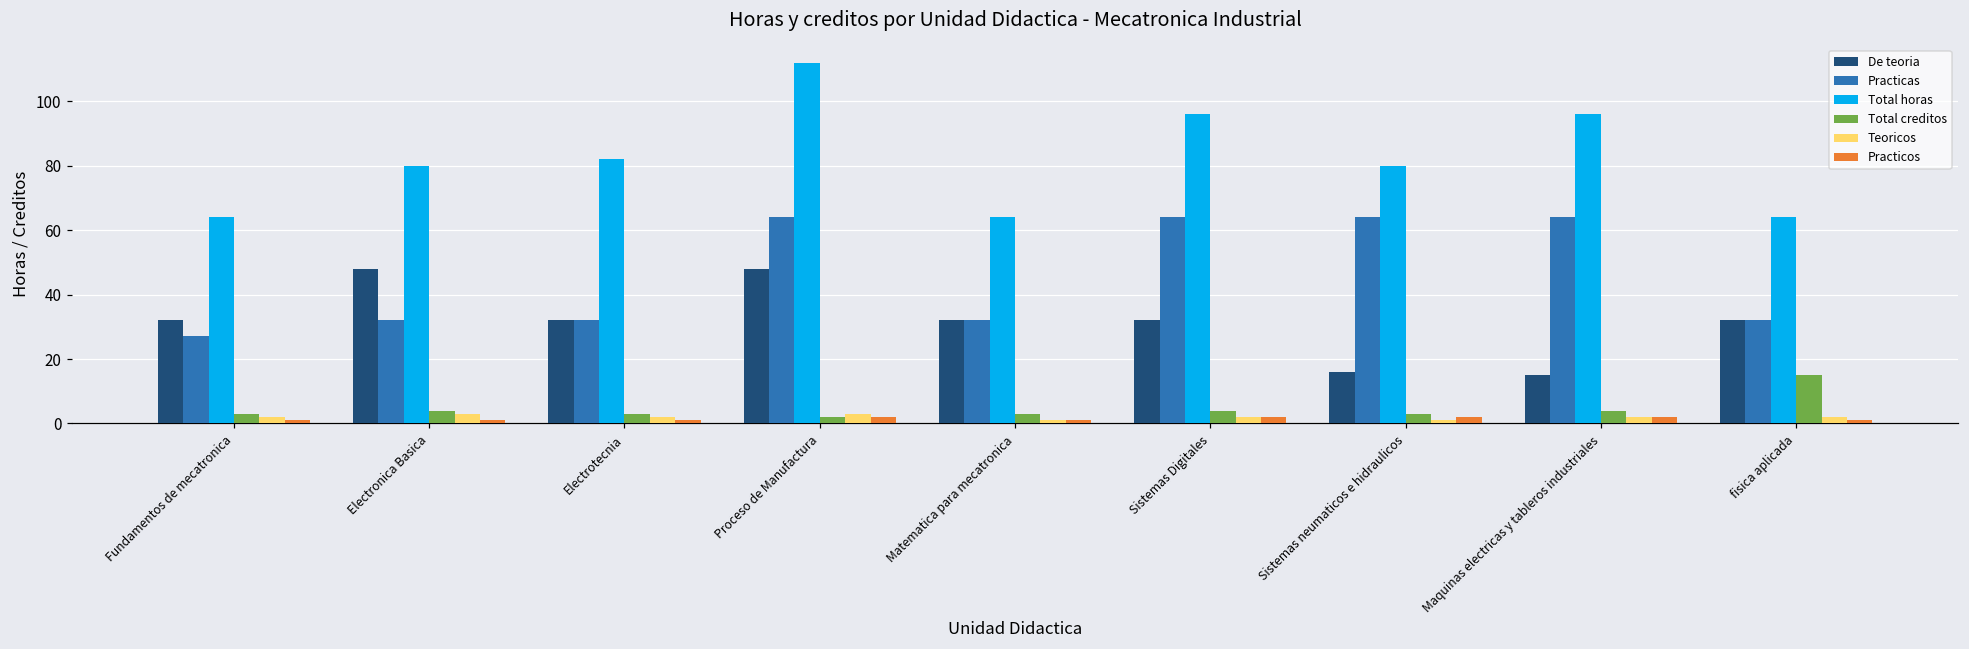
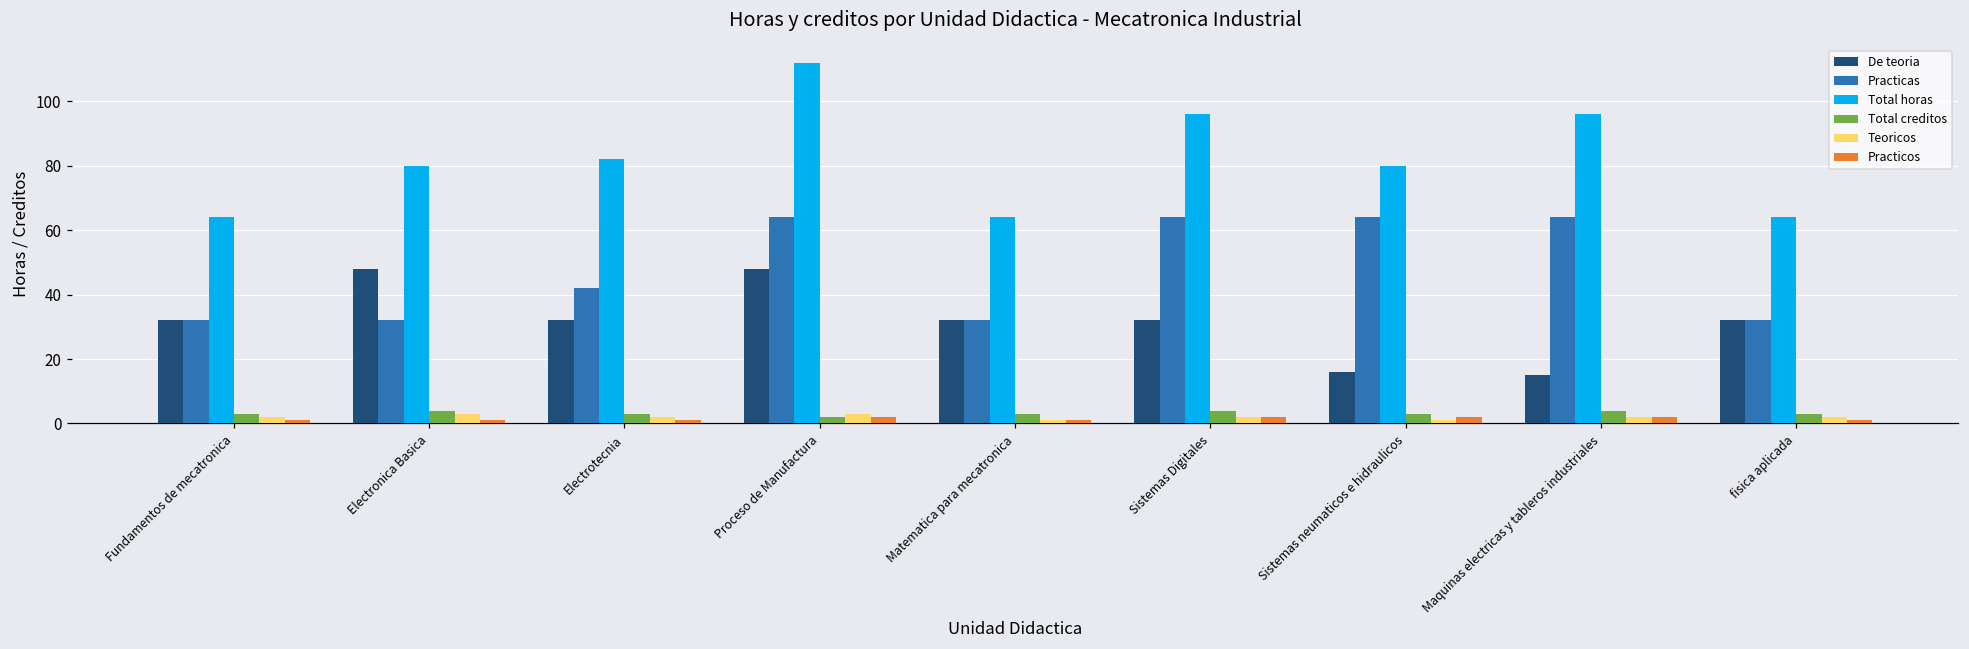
Practicas, Fundamentos de mecatronica: 27 -> 32
Practicas, Electrotecnia: 32 -> 42
Total creditos, fisica aplicada: 15 -> 3
